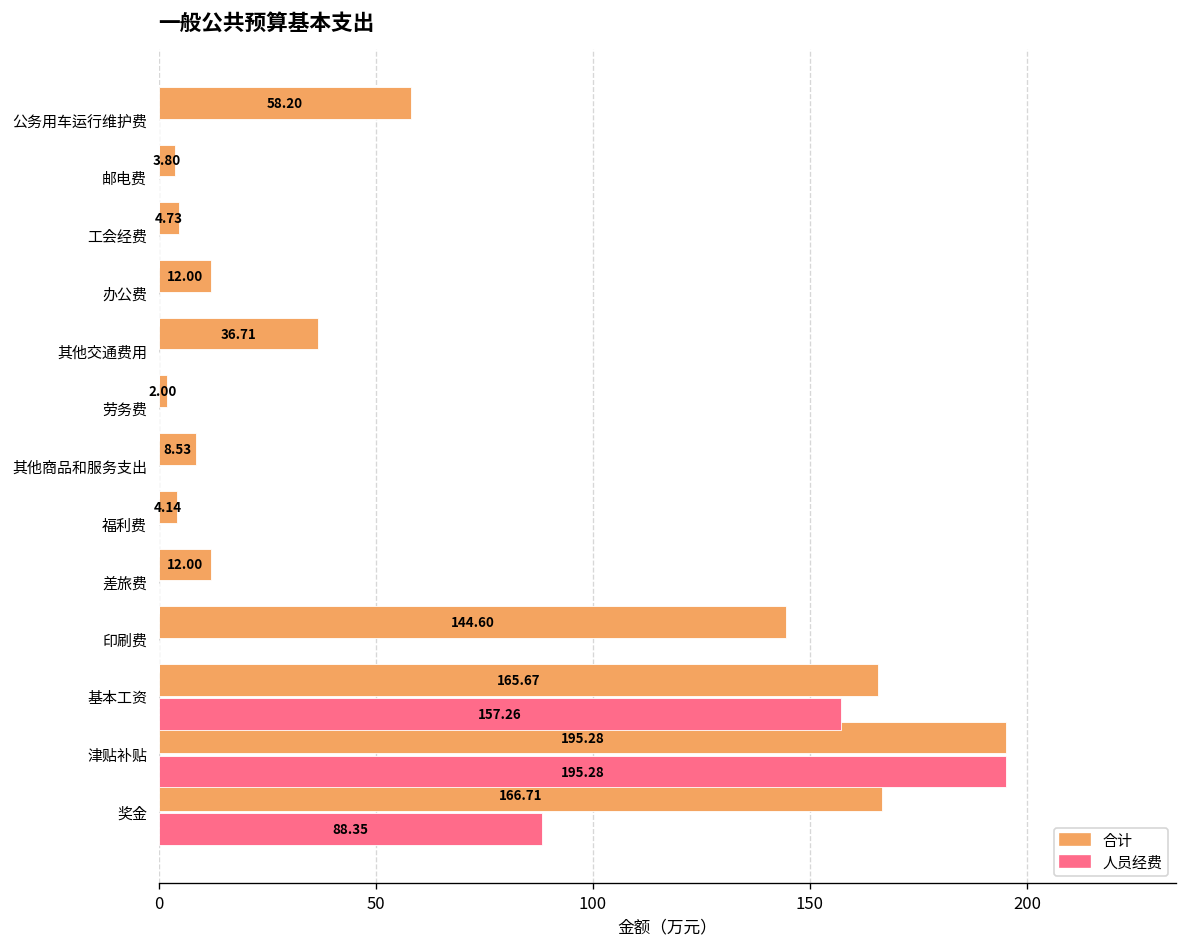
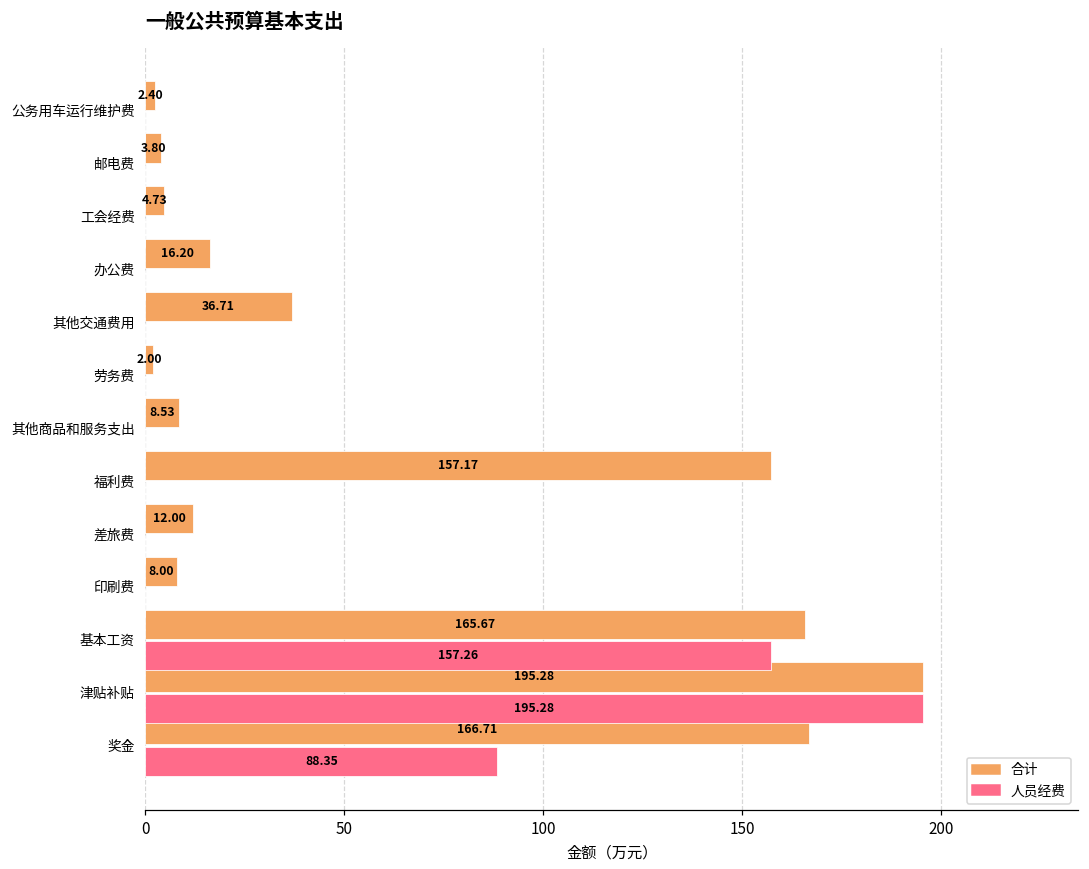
合计, 公务用车运行维护费: 58.20 -> 2.40
合计, 办公费: 12.00 -> 16.20
合计, 福利费: 4.14 -> 157.17
合计, 印刷费: 144.60 -> 8.00
